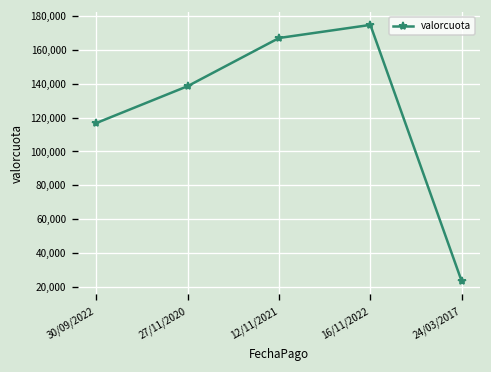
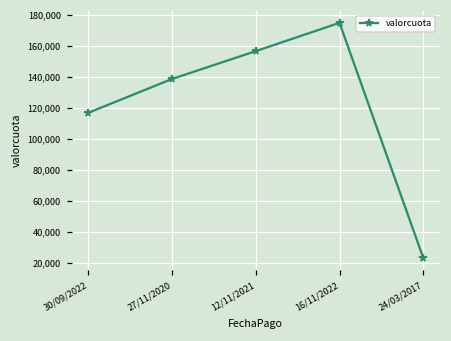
12/11/2021: 167,000 -> 156,000
